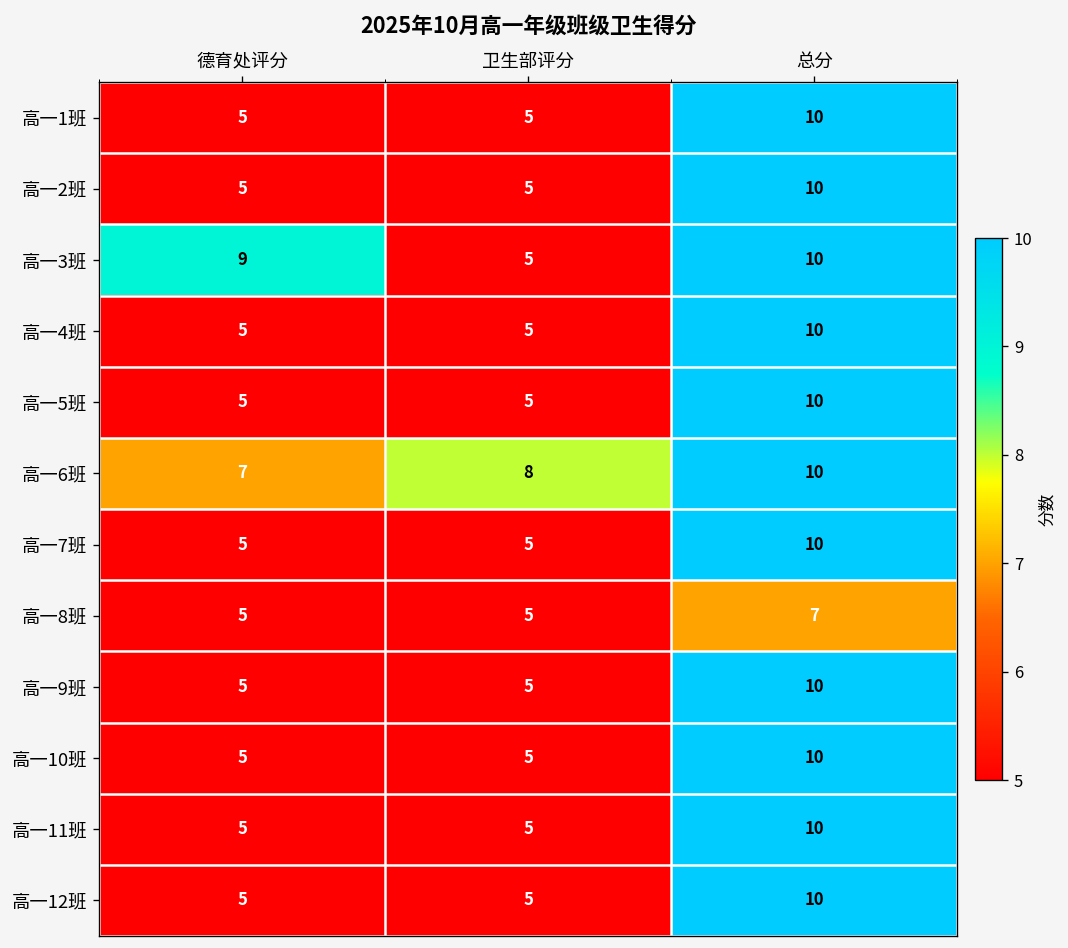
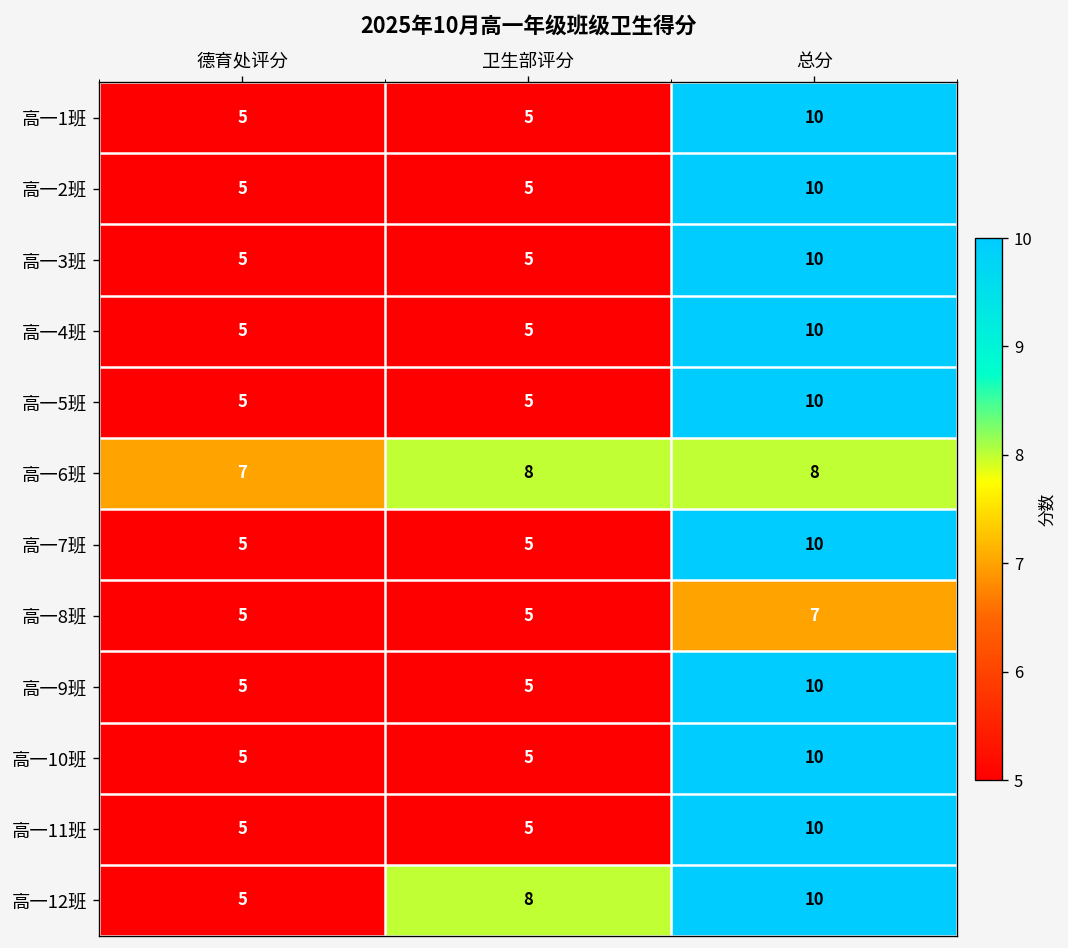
高一3班, 德育处评分: 9 -> 5
高一6班, 总分: 10 -> 8
高一12班, 卫生部评分: 5 -> 8
